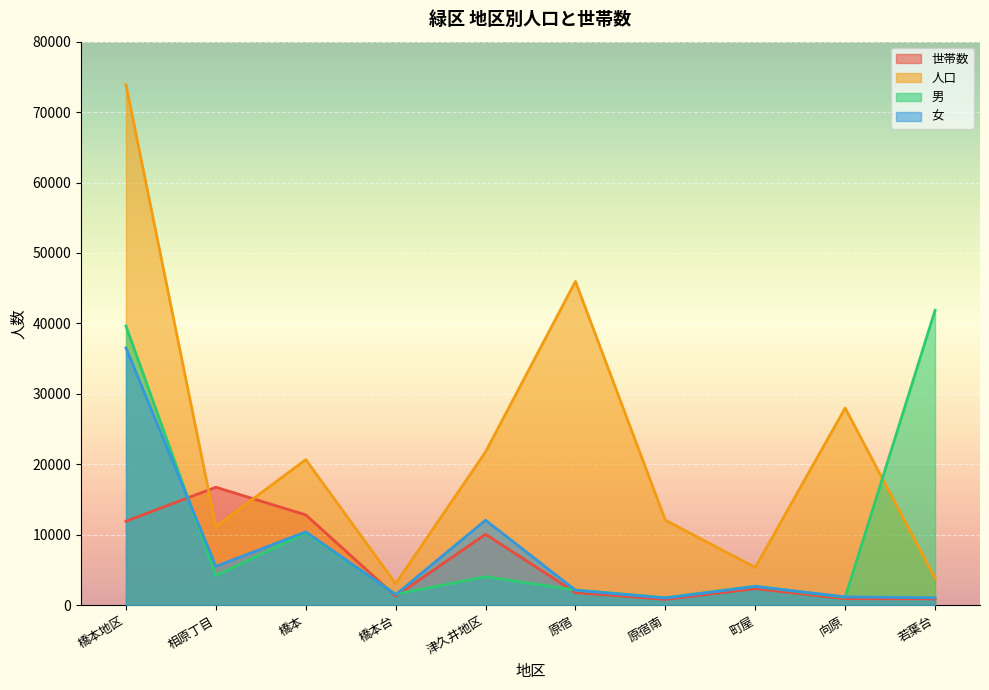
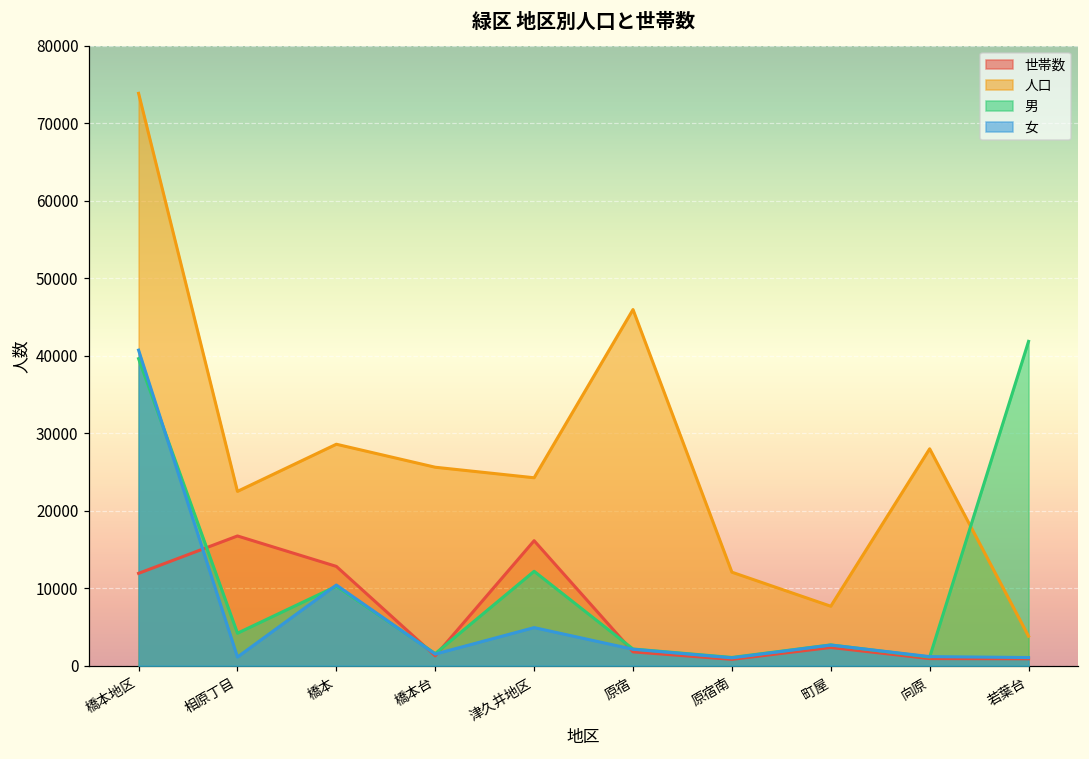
女, 橋本地区: 37000 -> 41000
人口, 相原丁目: 11000 -> 23000
女, 相原丁目: 6000 -> 1000
人口, 橋本: 21000 -> 29000
人口, 橋本台: 3000 -> 26000
世帯数, 津久井地区: 10000 -> 16000
人口, 津久井地区: 22000 -> 24000
男, 津久井地区: 4000 -> 12000
女, 津久井地区: 12000 -> 5000
人口, 町屋: 5000 -> 8000
